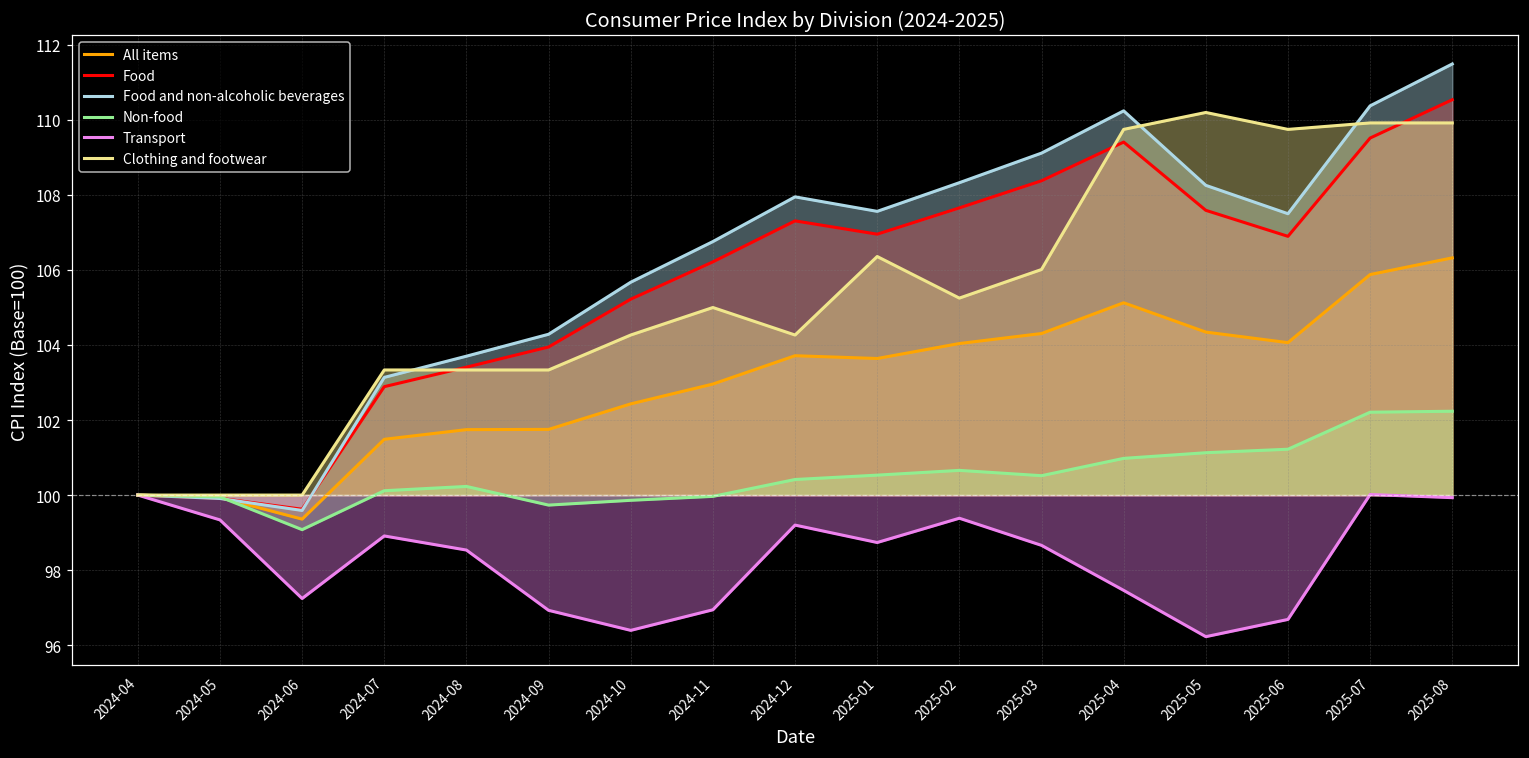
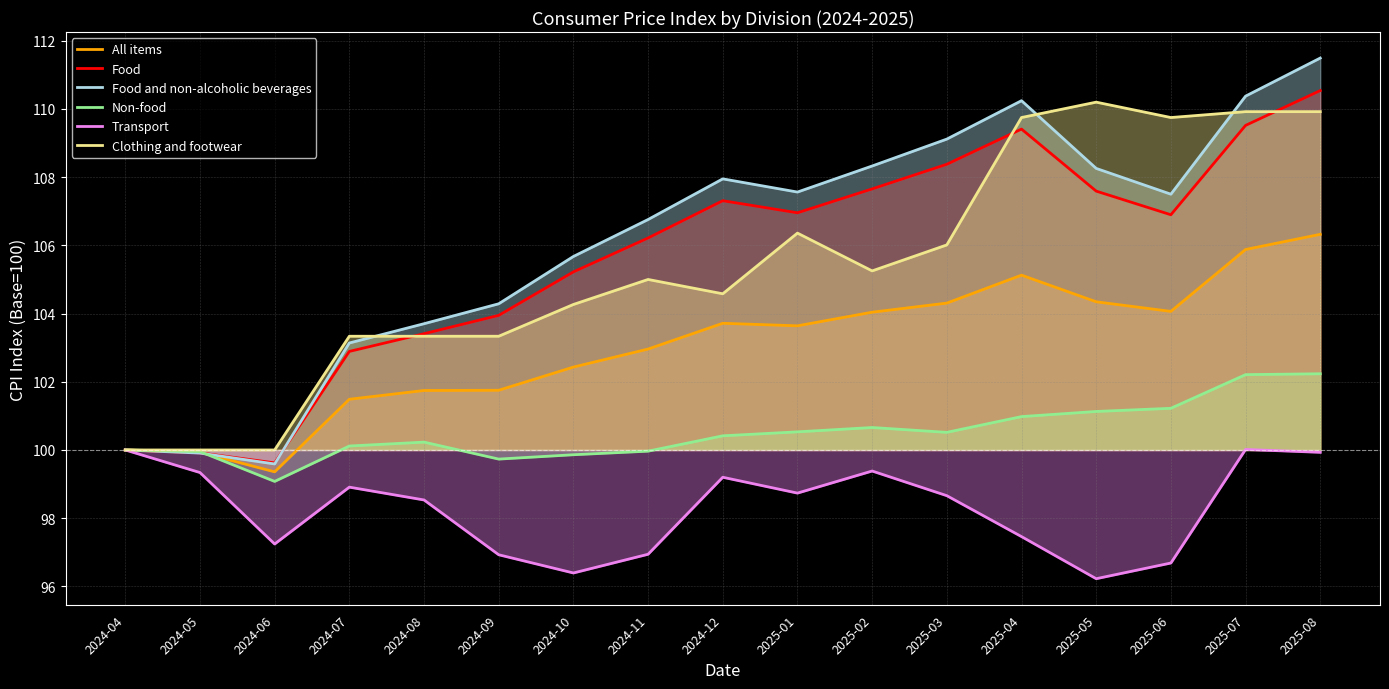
Clothing and footwear, 2024-12: 104.3 -> 104.6
